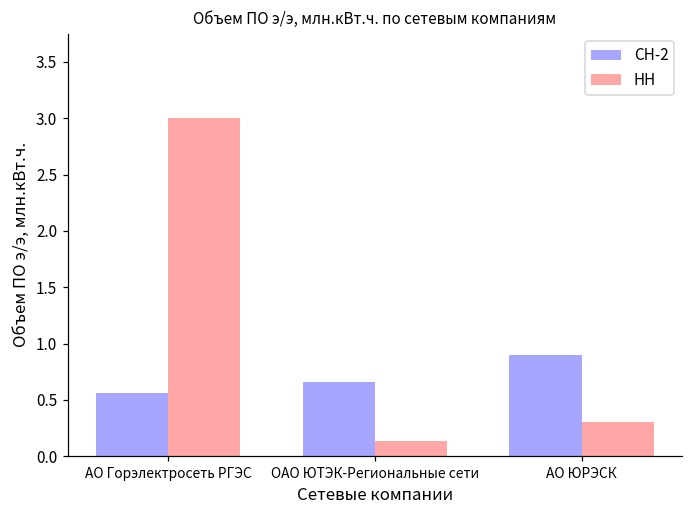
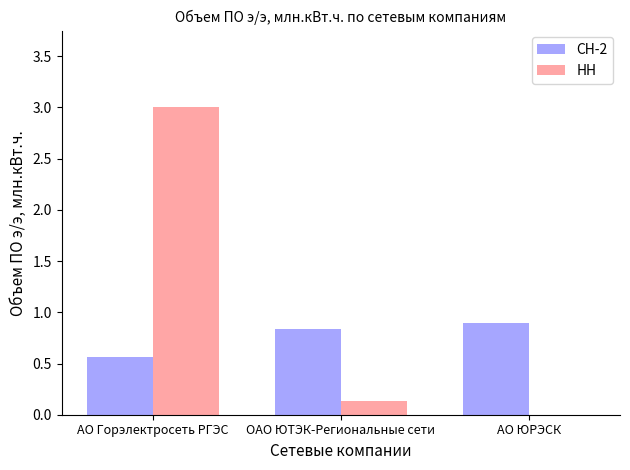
СН-2, ОАО ЮТЭК-Региональные сети: 0.66 -> 0.83
НН, АО ЮРЭСК: 0.3 -> 0.0
